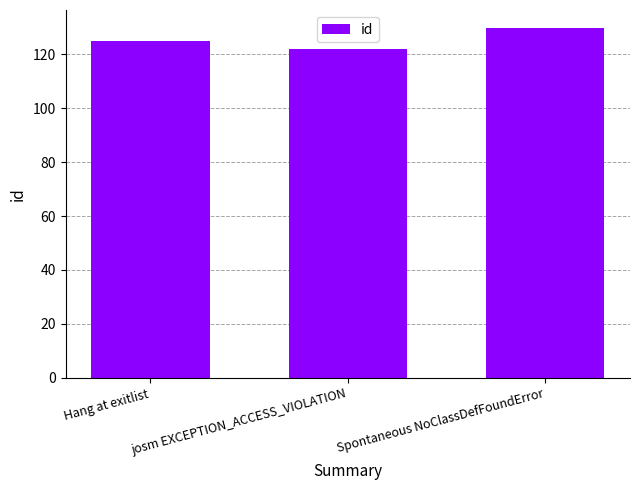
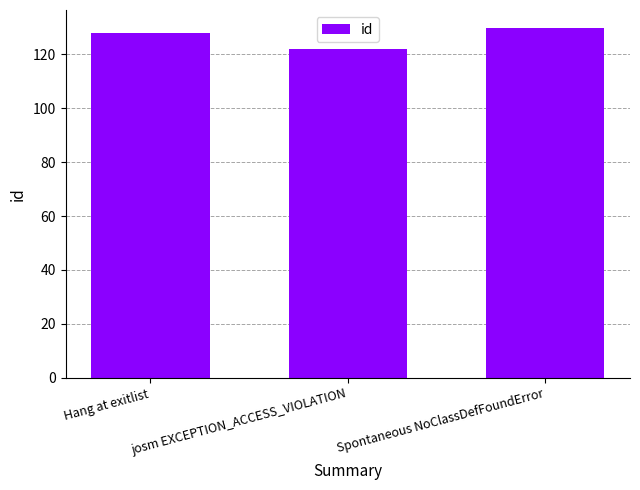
Hang at exitlist: 125 -> 128
